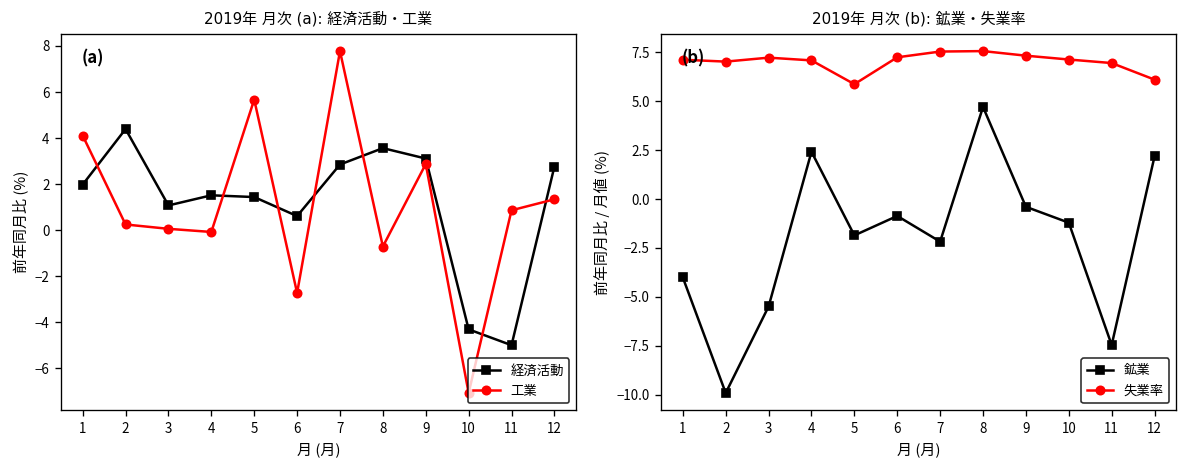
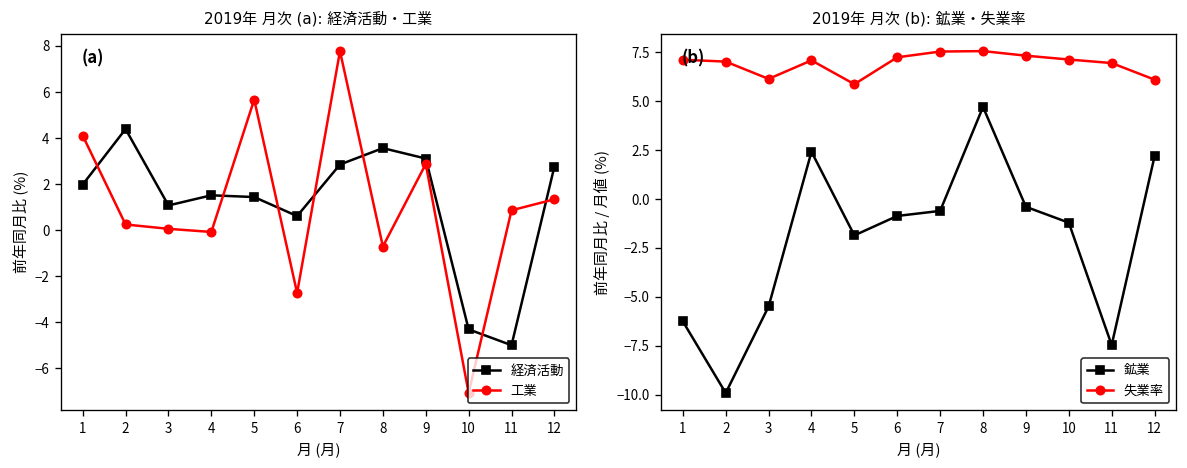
2019年 月次 (b): 鉱業・失業率, 鉱業, 1: -4.0 -> -6.3
2019年 月次 (b): 鉱業・失業率, 失業率, 3: 7.2 -> 6.1
2019年 月次 (b): 鉱業・失業率, 鉱業, 7: -2.2 -> -0.6
